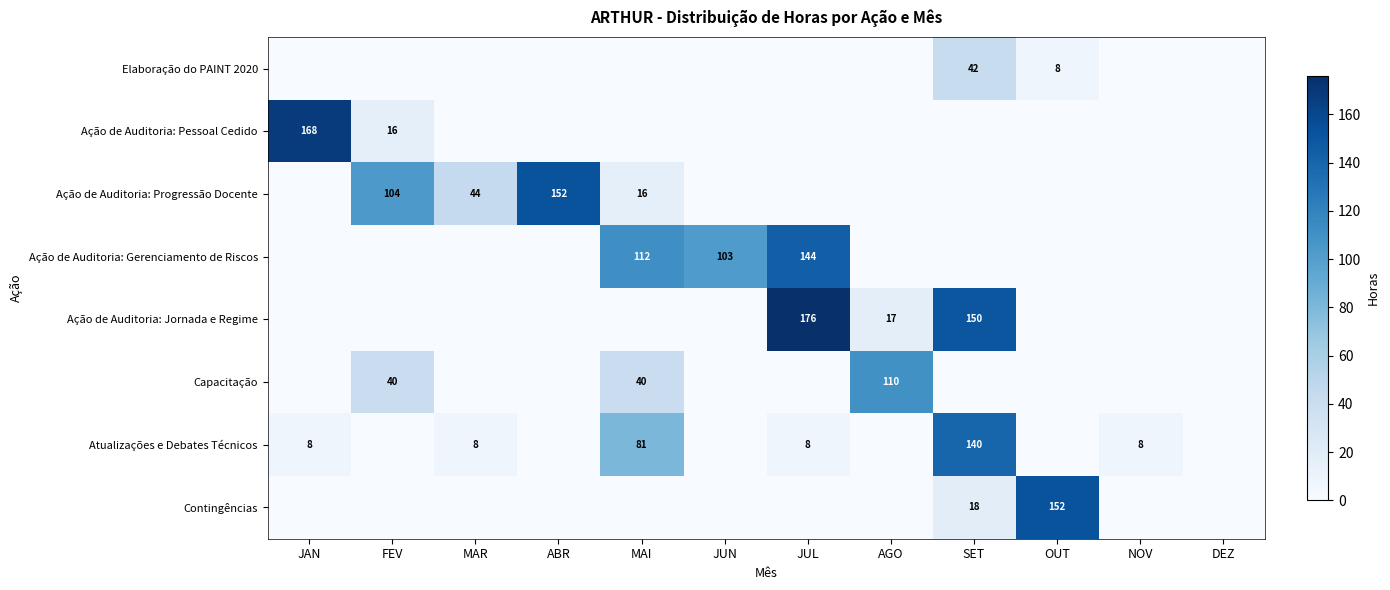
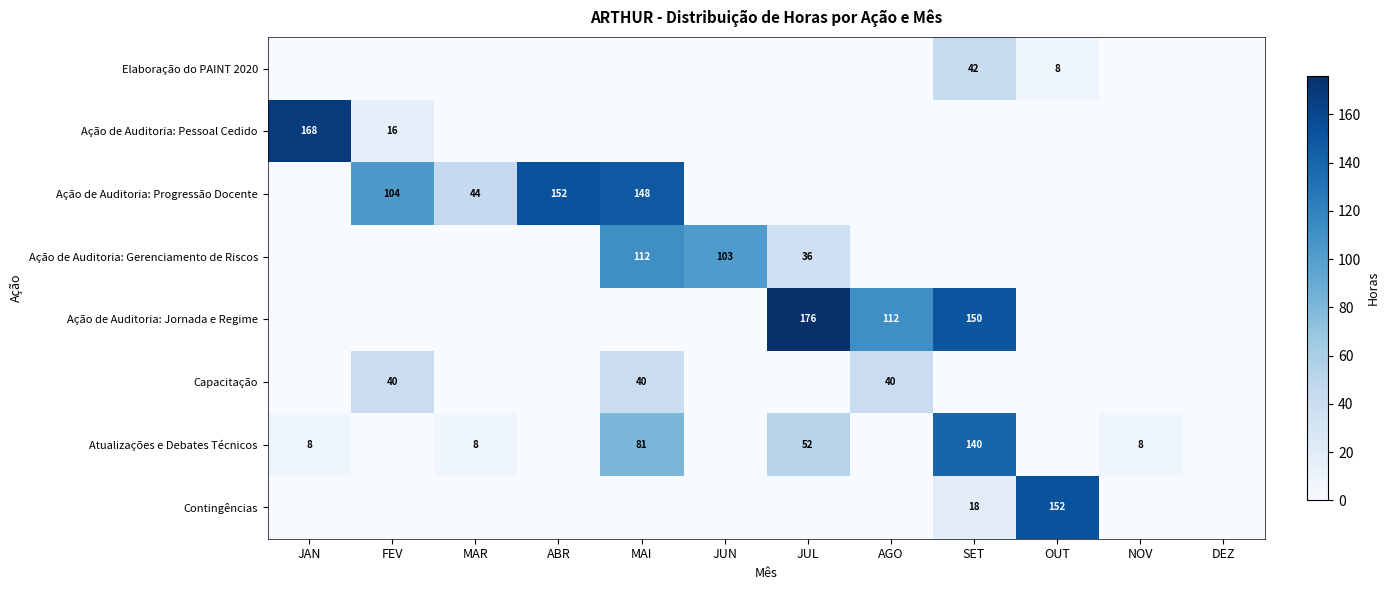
Ação de Auditoria: Progressão Docente, MAI: 16 -> 148
Ação de Auditoria: Gerenciamento de Riscos, JUL: 144 -> 36
Ação de Auditoria: Jornada e Regime, AGO: 17 -> 112
Capacitação, AGO: 110 -> 40
Atualizações e Debates Técnicos, JUL: 8 -> 52
